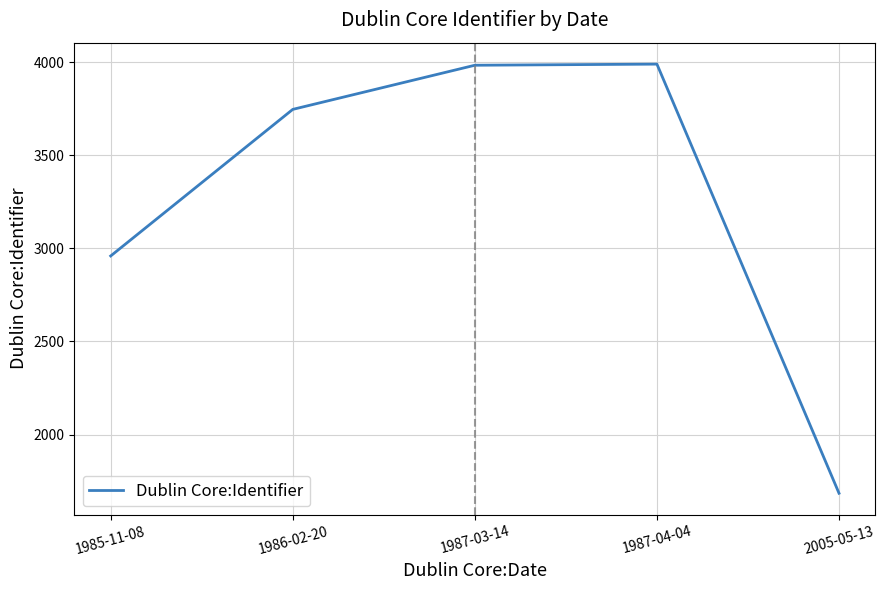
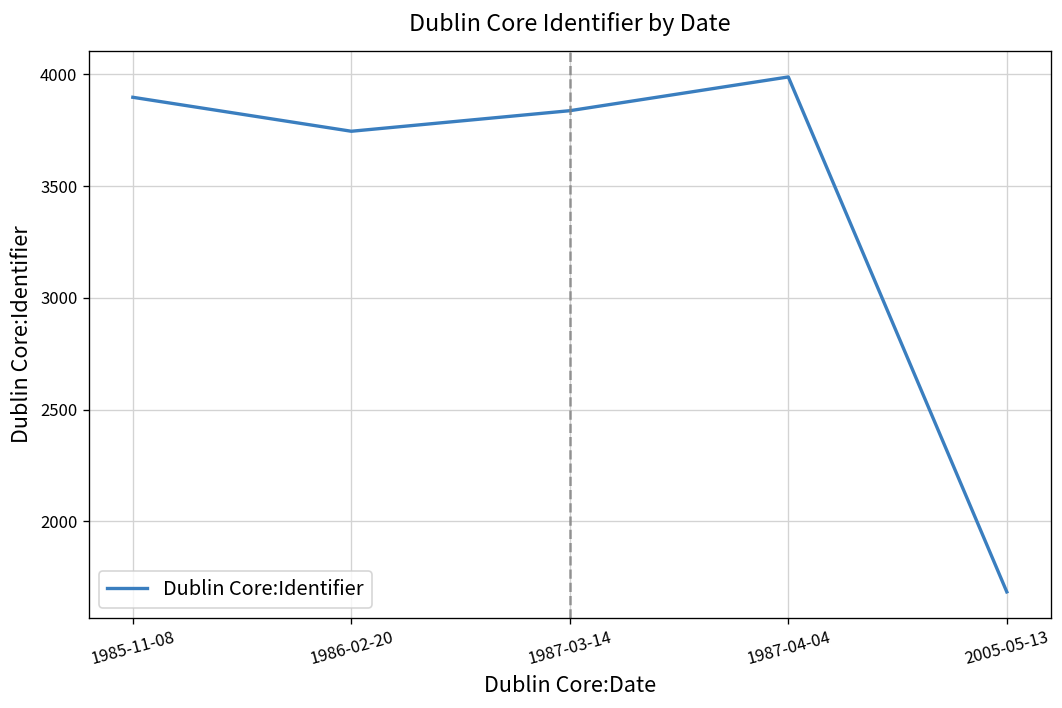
1985-11-08: 2960 -> 3900
1987-03-14: 3980 -> 3840
